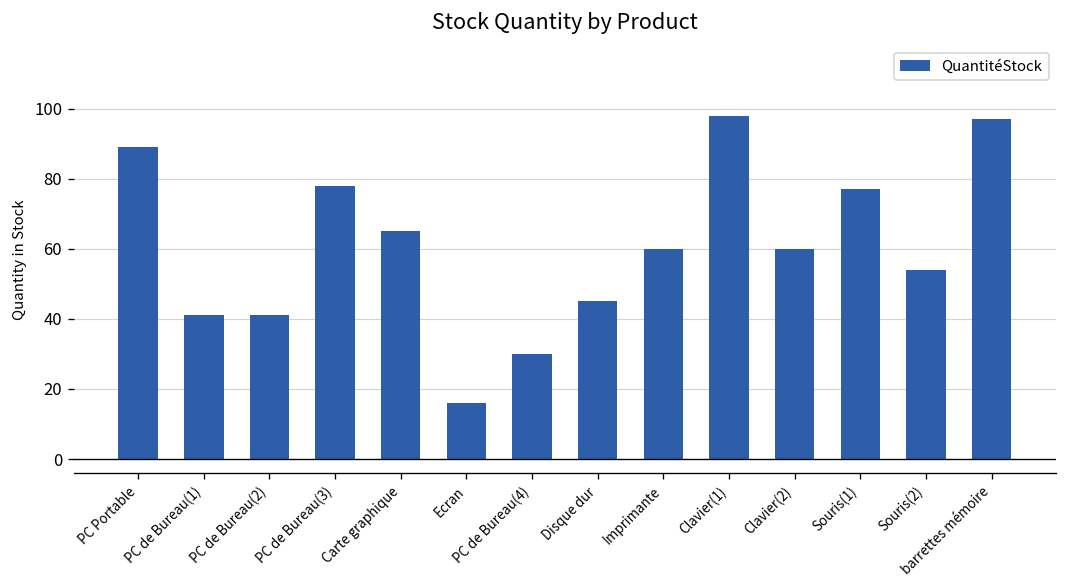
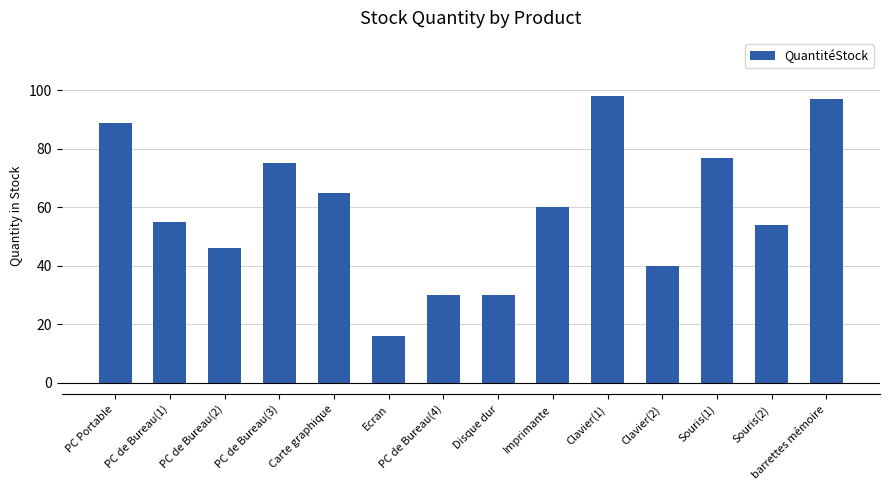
PC de Bureau(1): 41 -> 55
PC de Bureau(2): 41 -> 46
PC de Bureau(3): 78 -> 75
Disque dur: 45 -> 30
Clavier(2): 60 -> 40
